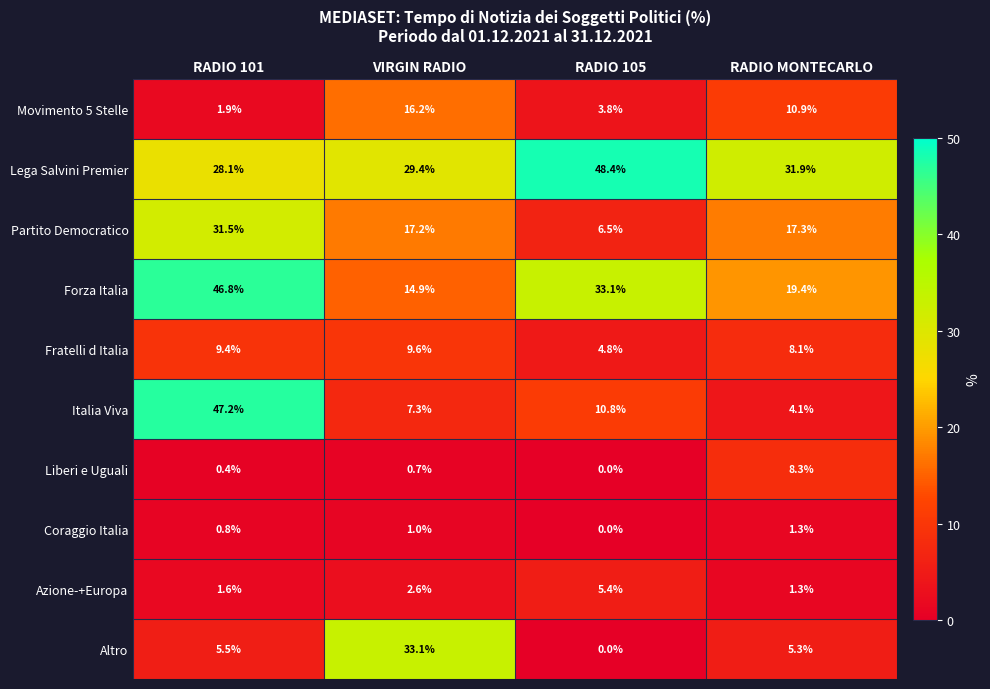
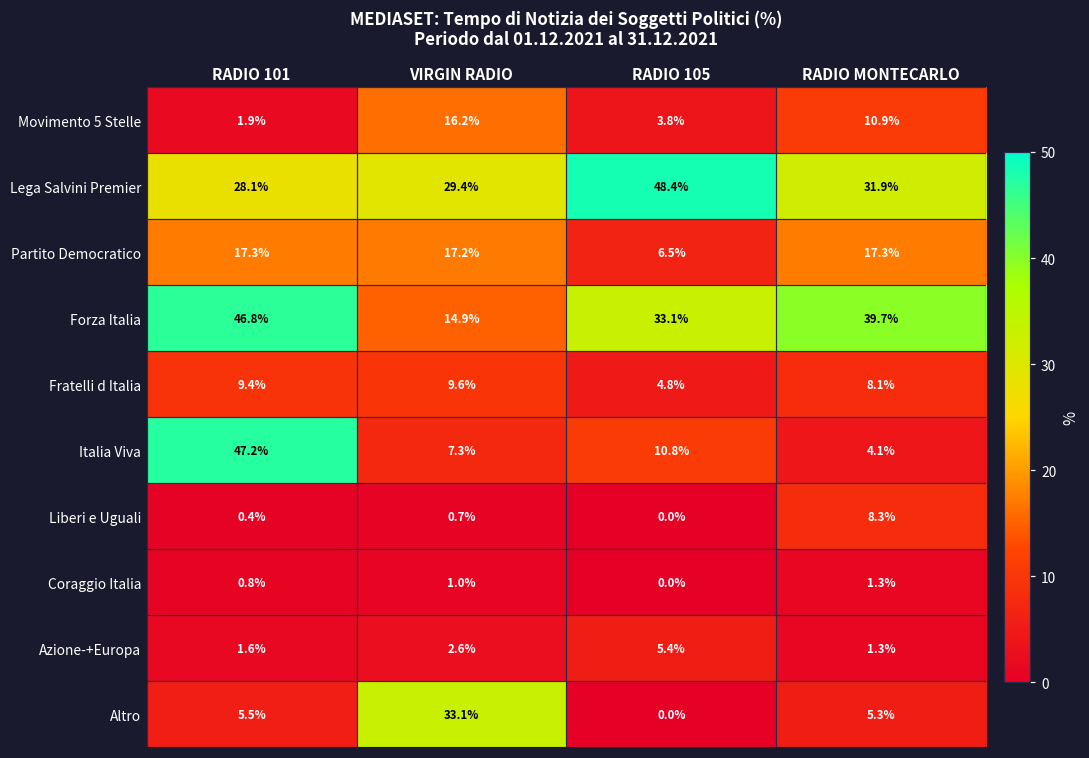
Partito Democratico, RADIO 101: 31.5% -> 17.3%
Forza Italia, RADIO MONTECARLO: 19.4% -> 39.7%
